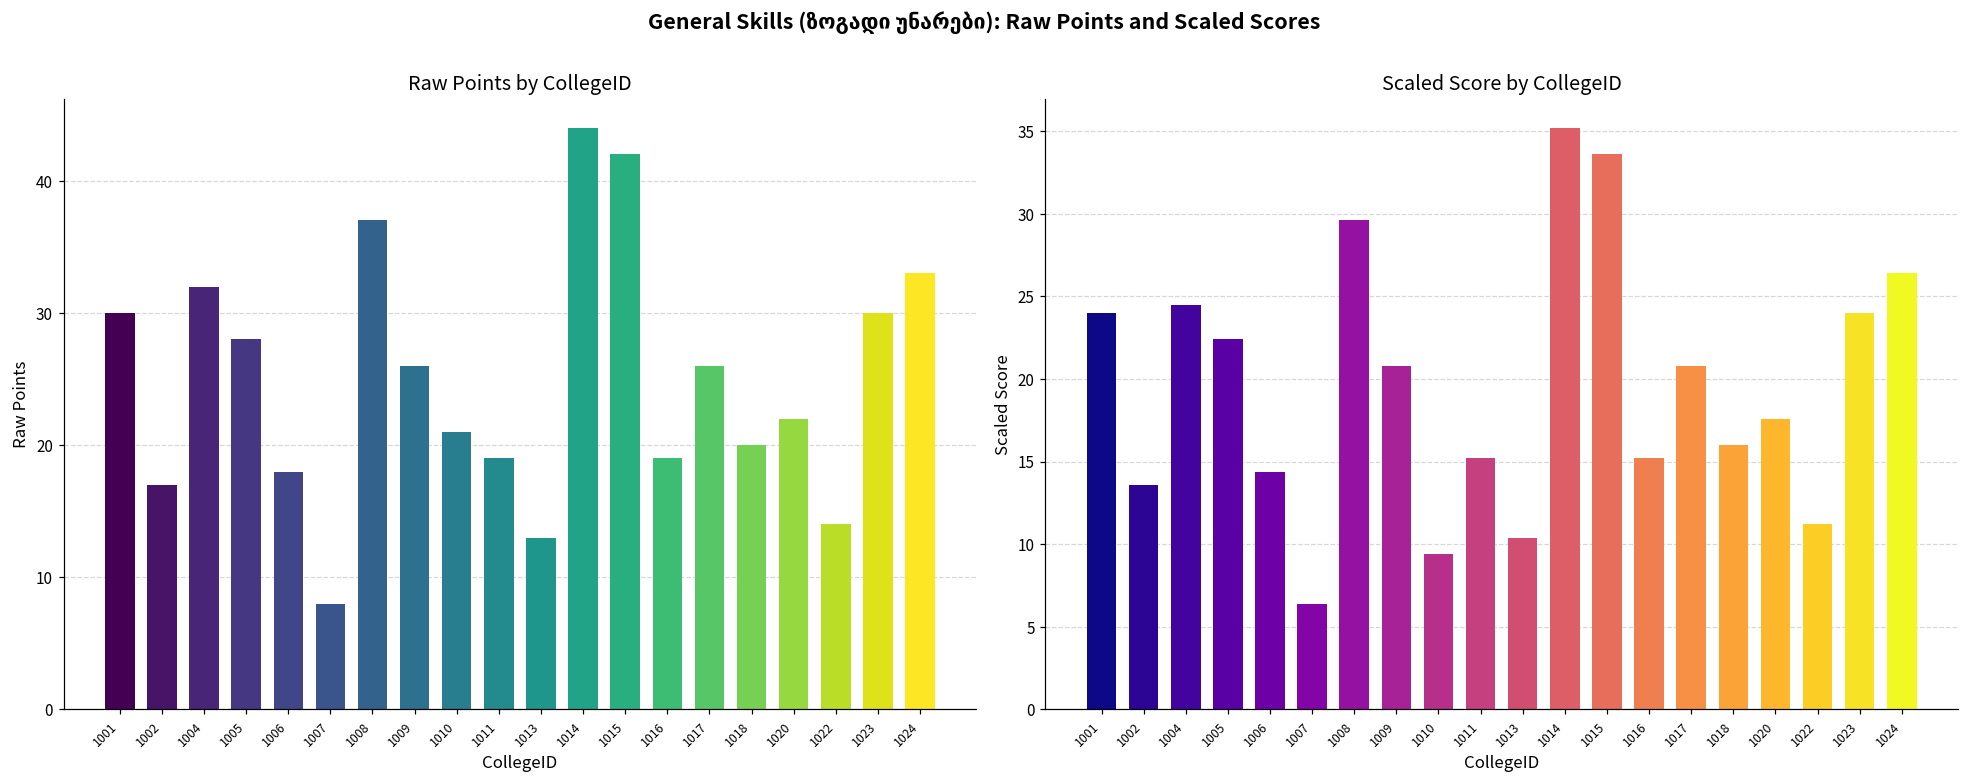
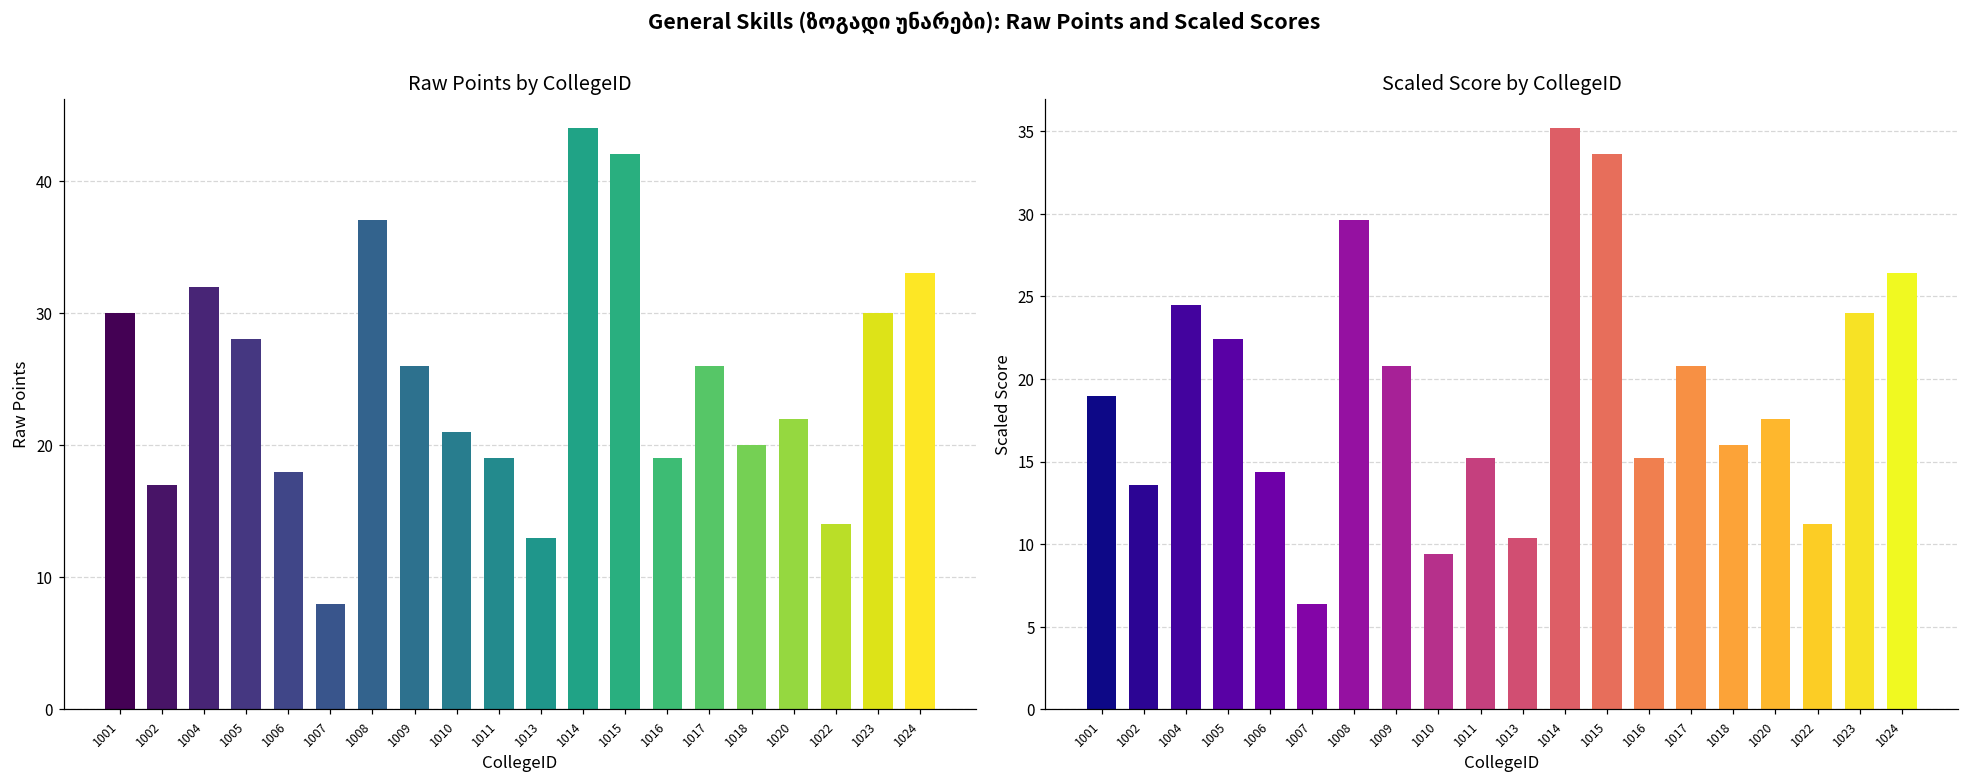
Scaled Score by CollegeID, 1001: 24 -> 19
